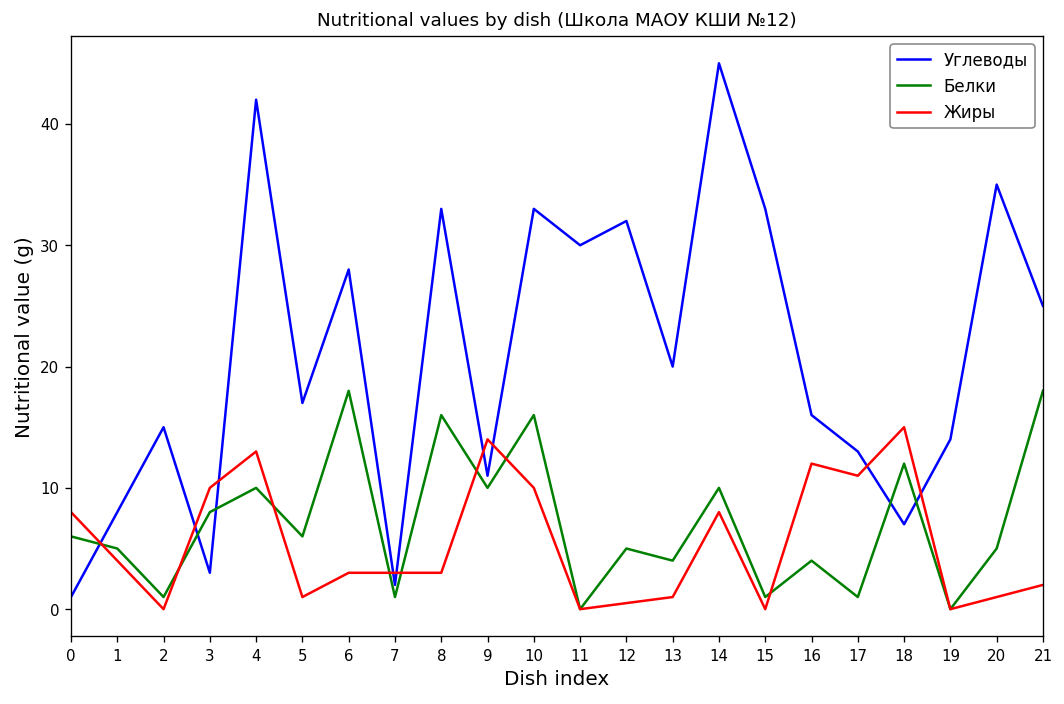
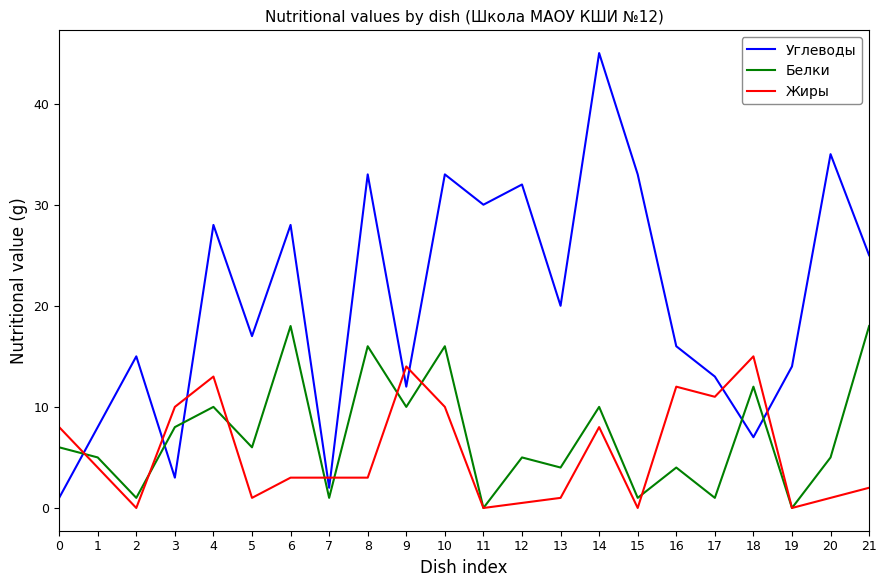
Углеводы, 4: 42 -> 28
Углеводы, 9: 11 -> 12
